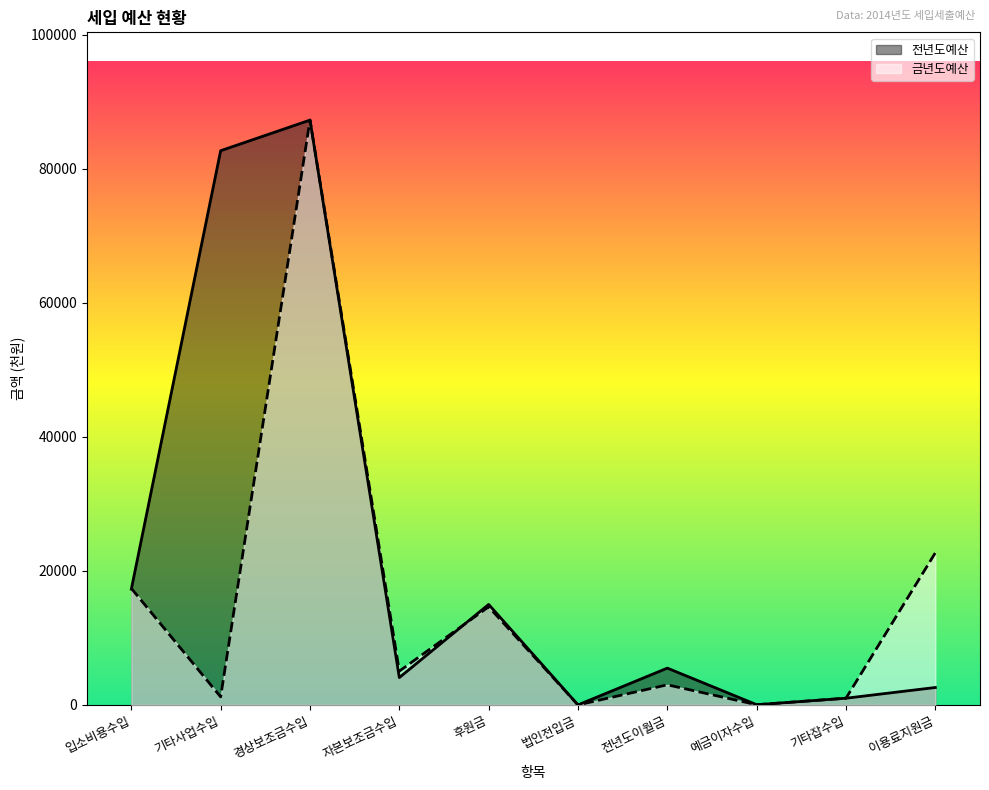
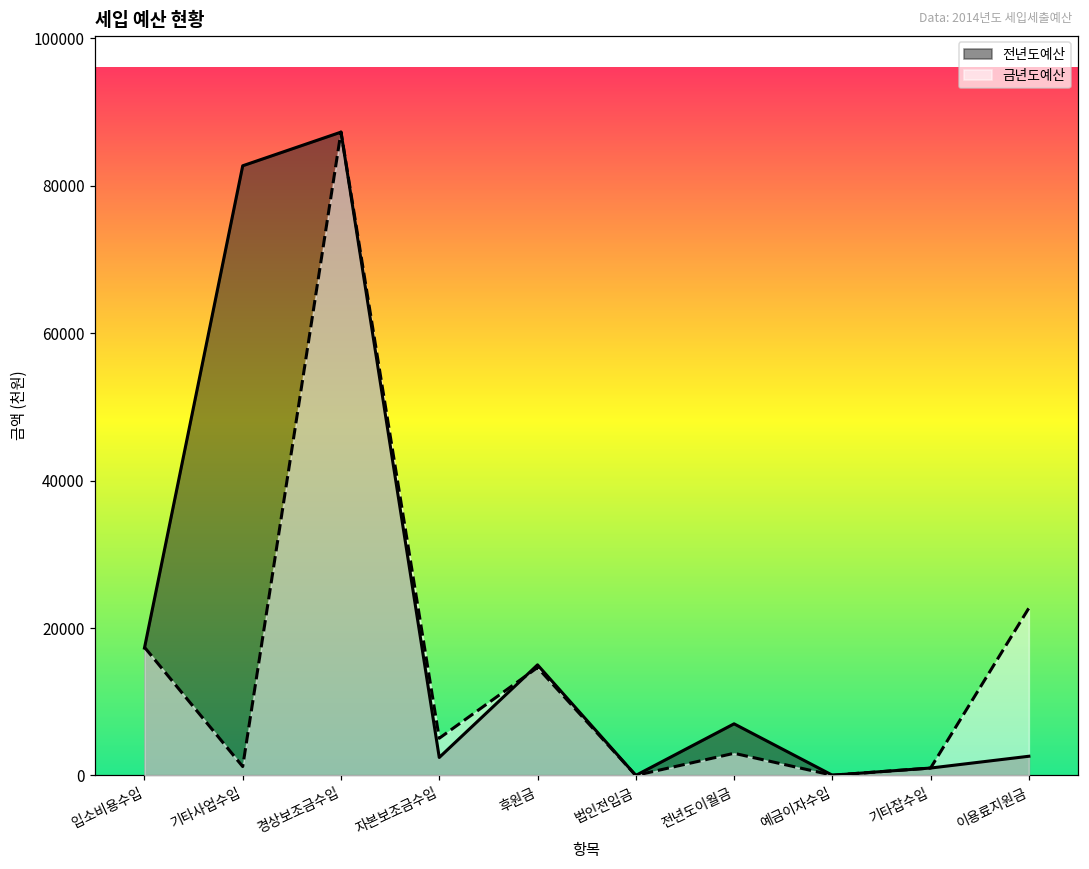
전년도예산, 자본보조금수입: 4000 -> 2000
전년도예산, 전년도이월금: 5000 -> 7000
